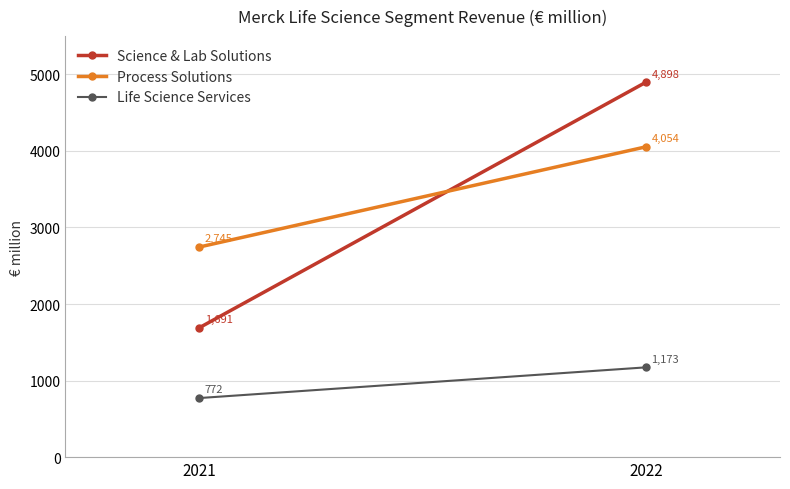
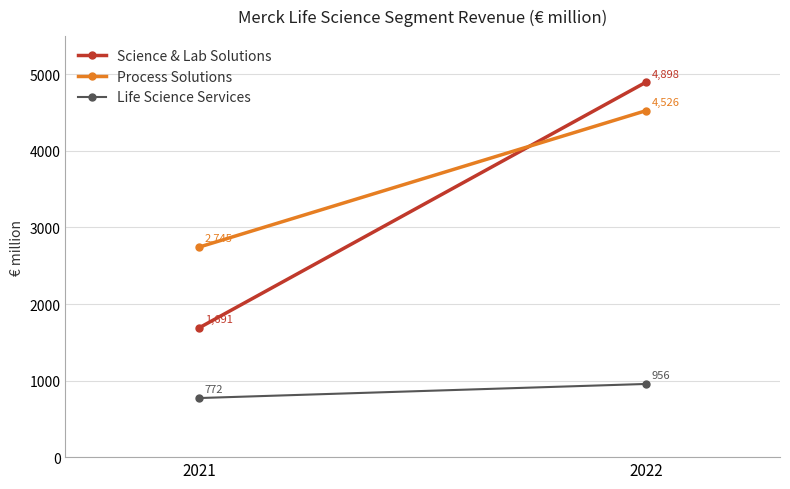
Process Solutions, 2022: 4,054 -> 4,526
Life Science Services, 2022: 1,173 -> 956
